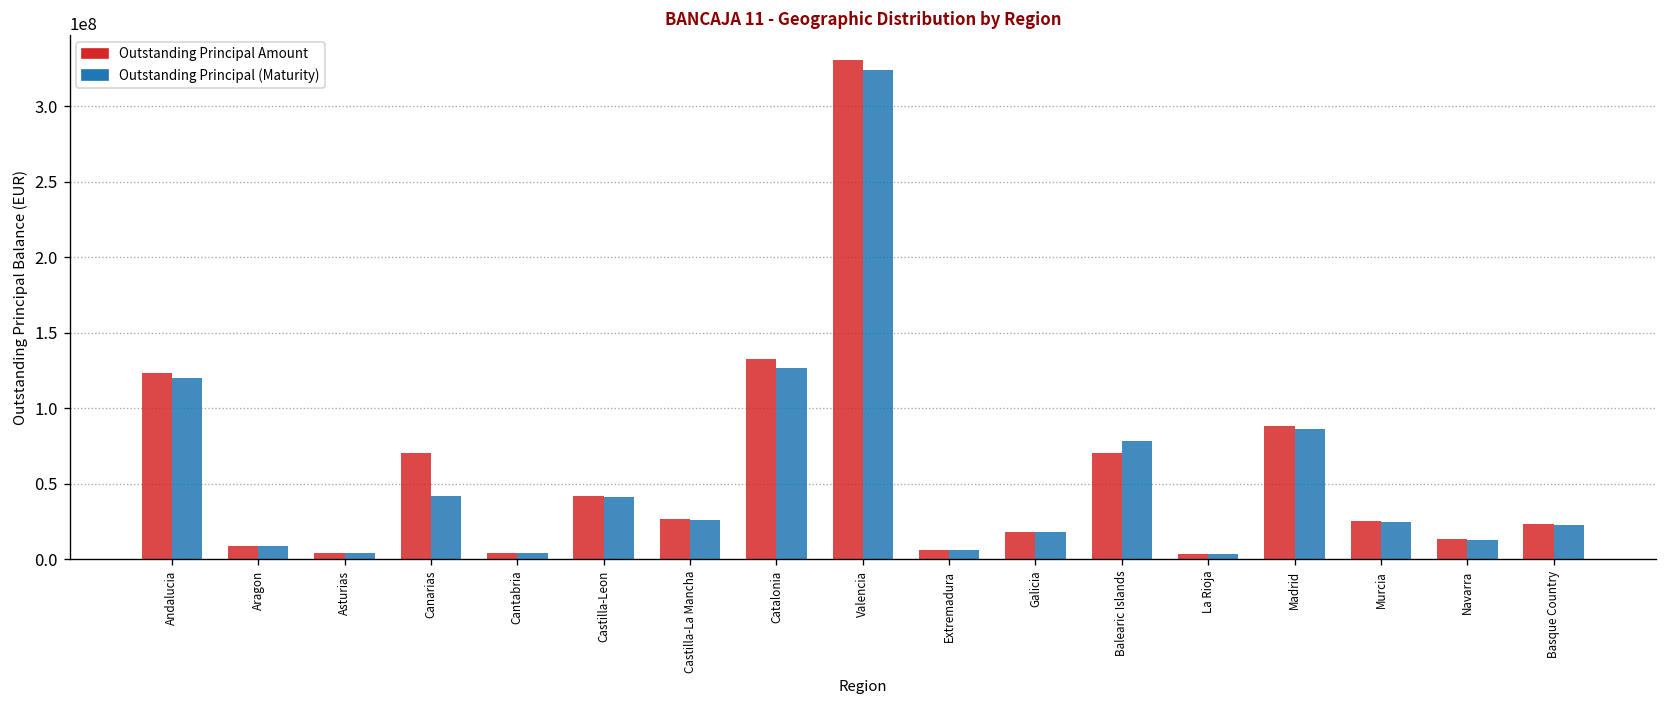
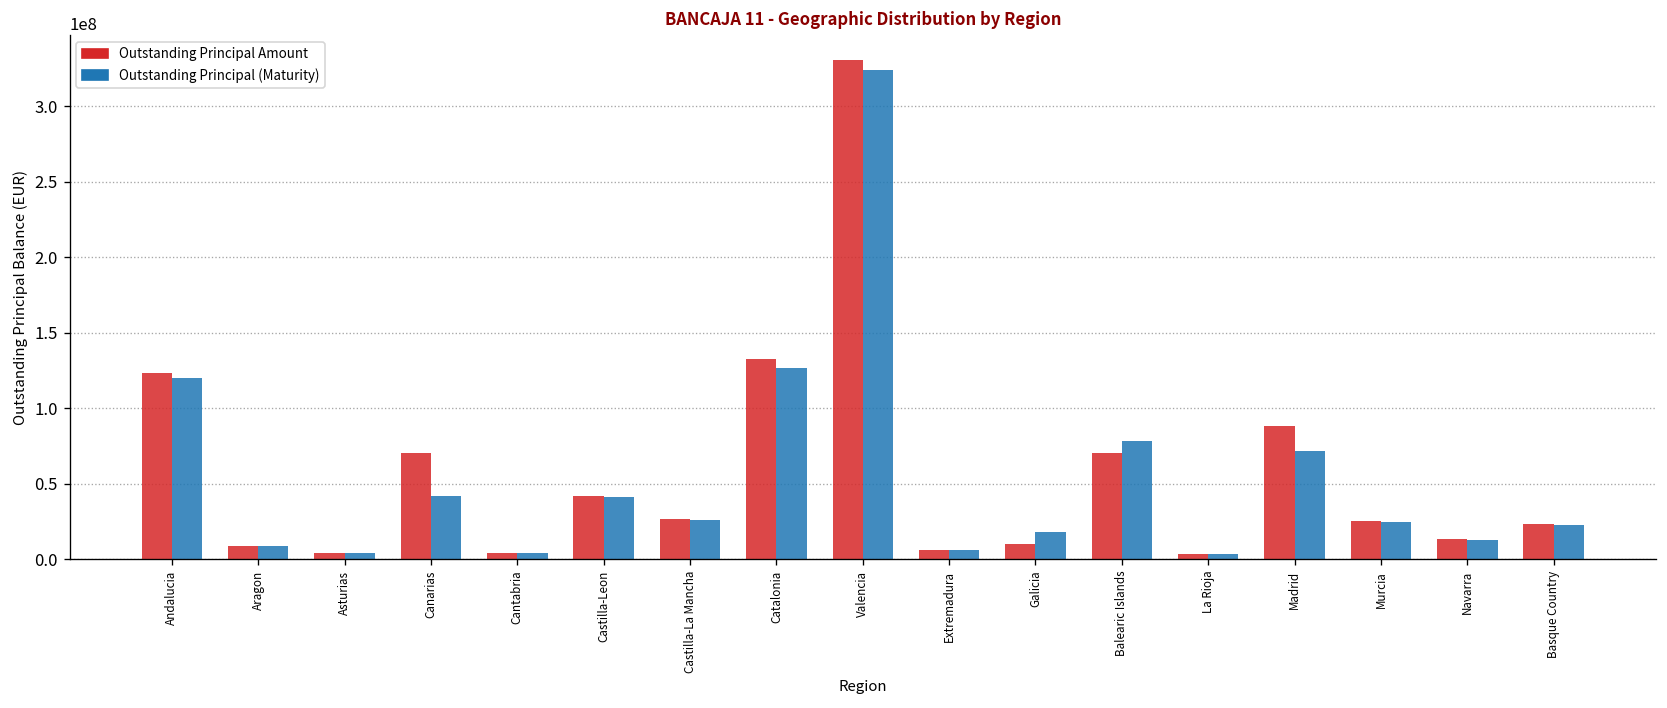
Outstanding Principal Amount, Galicia: 18000000 -> 10000000
Outstanding Principal (Maturity), Madrid: 86000000 -> 71000000
